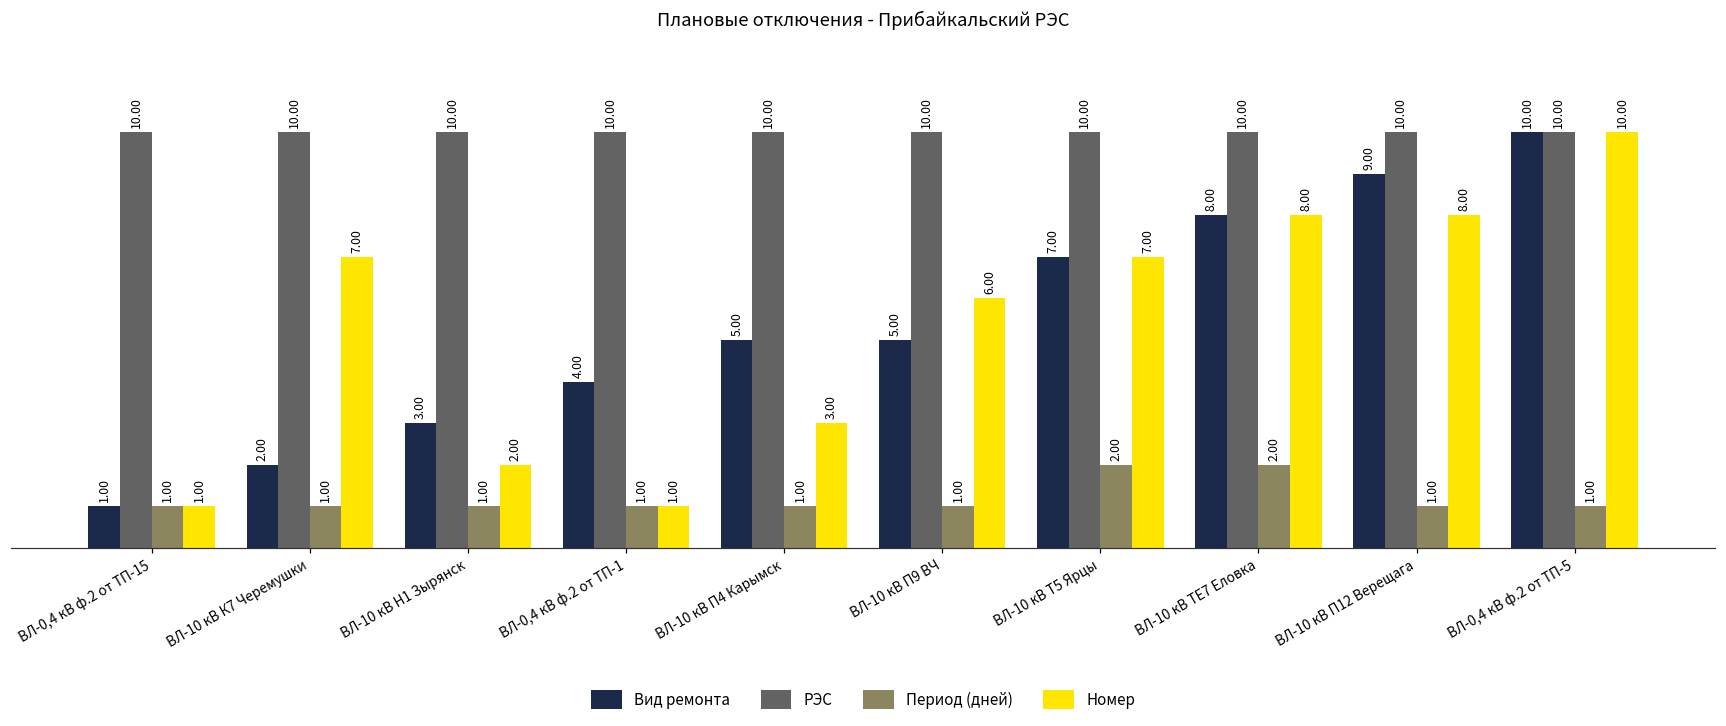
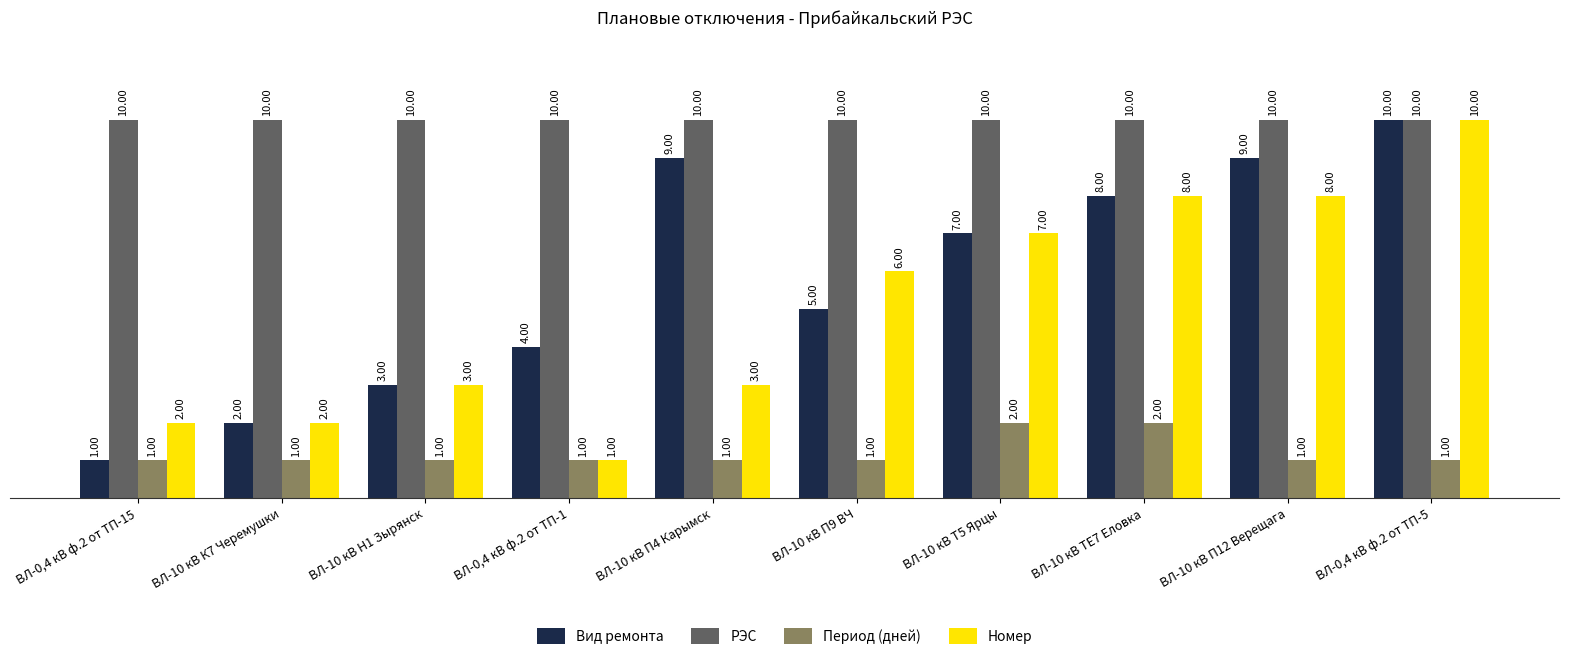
Номер, ВЛ-0,4 кВ ф.2 от ТП-15: 1.00 -> 2.00
Номер, ВЛ-10 кВ К7 Черемушки: 7.00 -> 2.00
Номер, ВЛ-10 кВ Н1 Зырянск: 2.00 -> 3.00
Вид ремонта, ВЛ-10 кВ П4 Карымск: 5.00 -> 9.00
